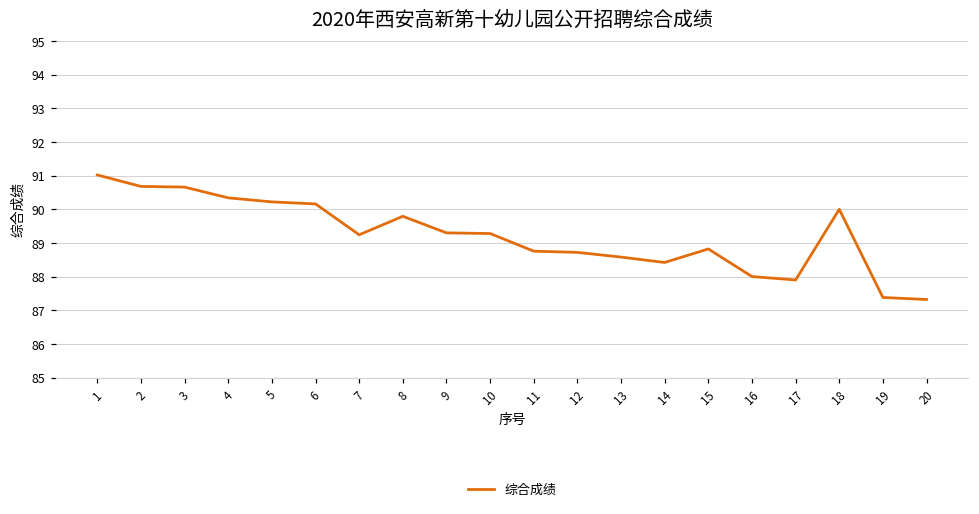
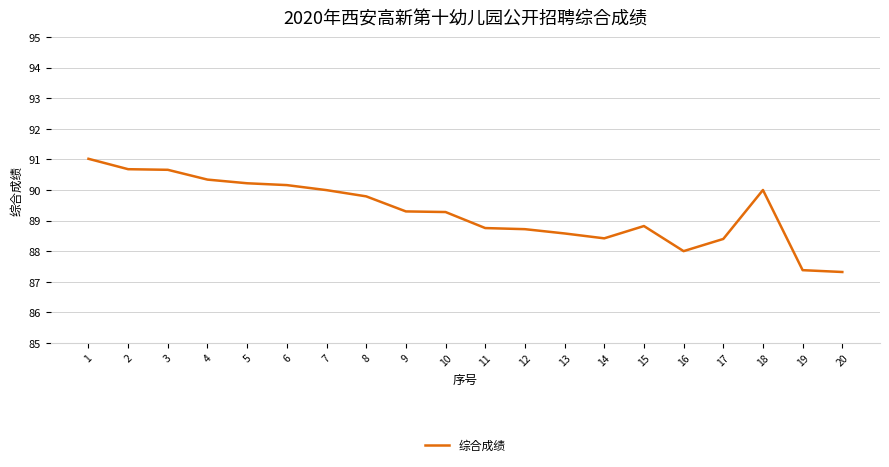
7: 89.2 -> 90.0
17: 87.9 -> 88.4
